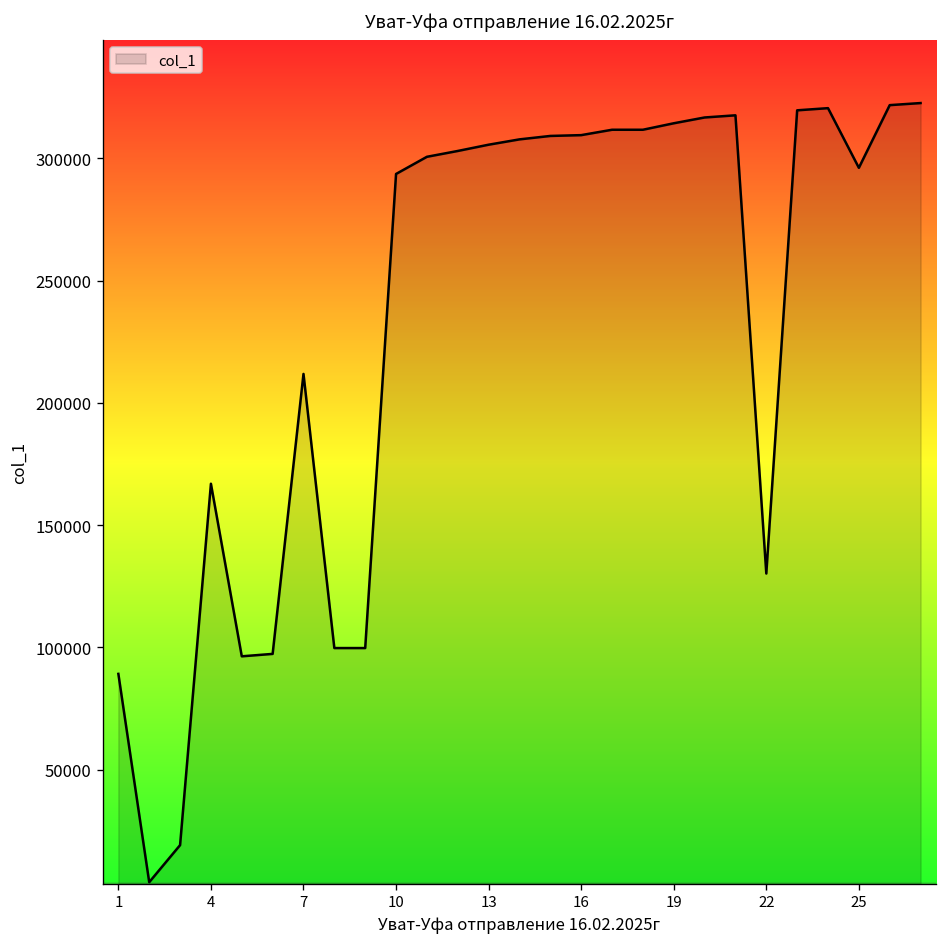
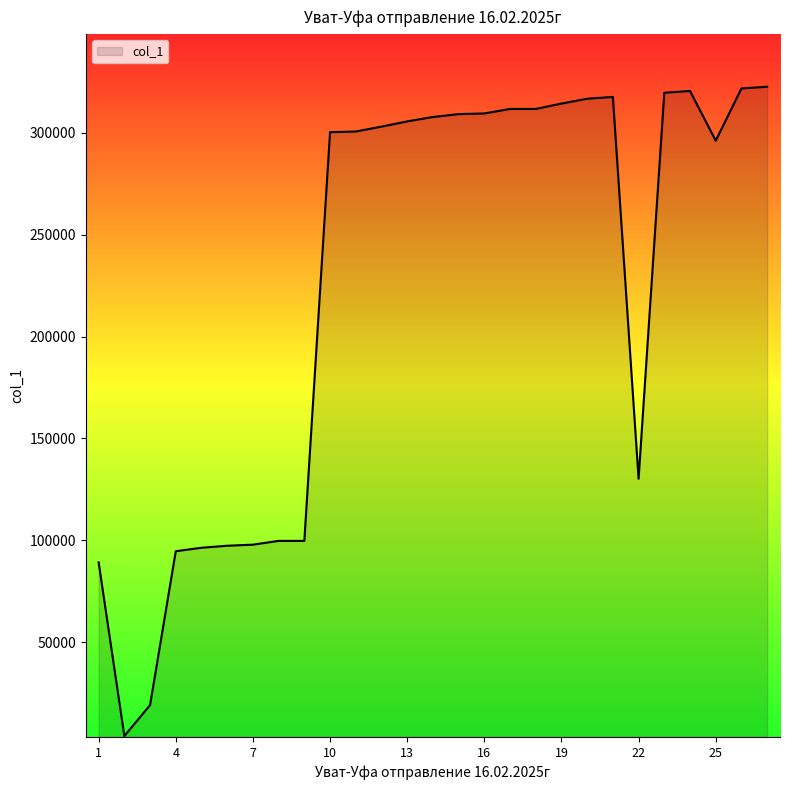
4: 167000 -> 95000
7: 212000 -> 98000
10: 294000 -> 300000
